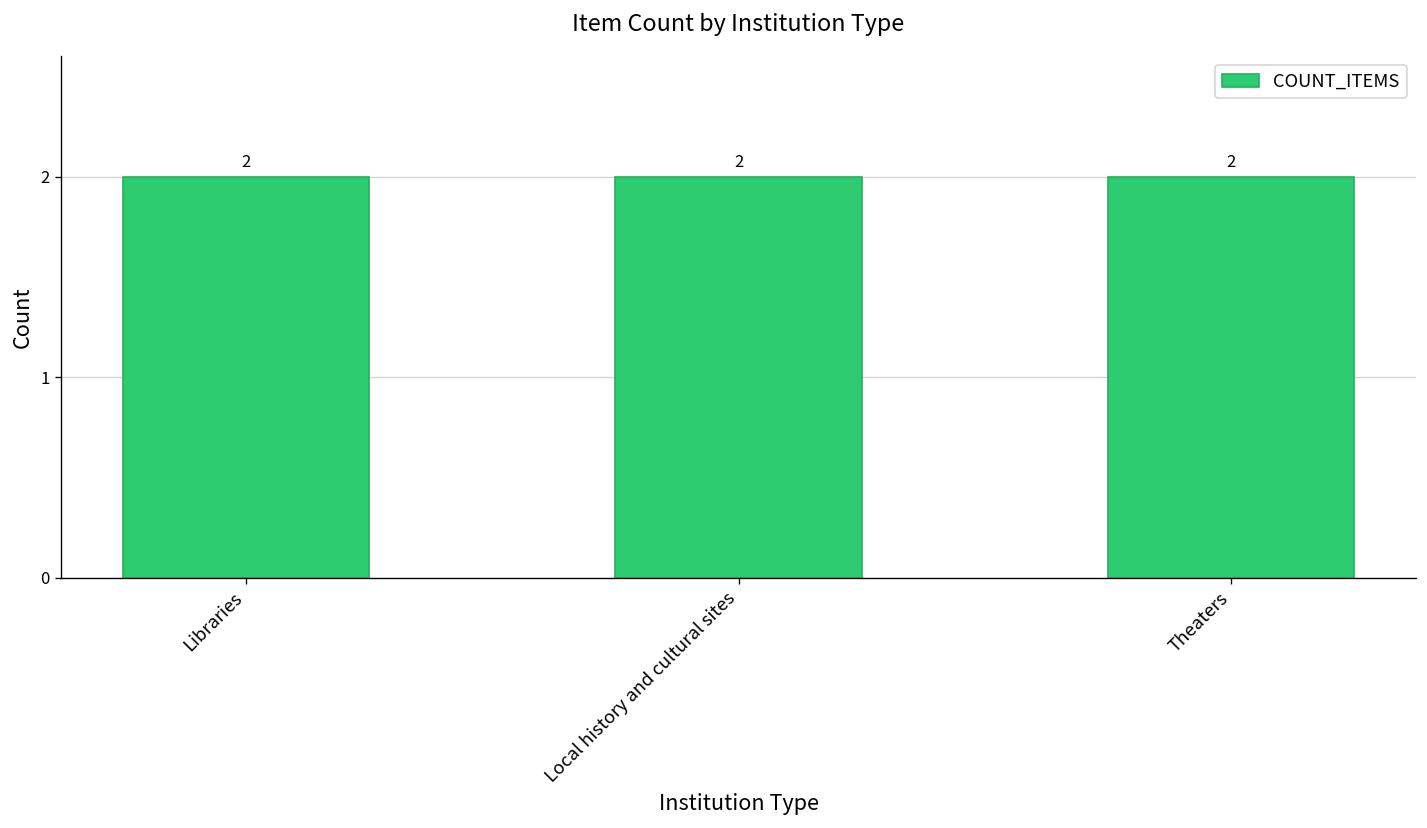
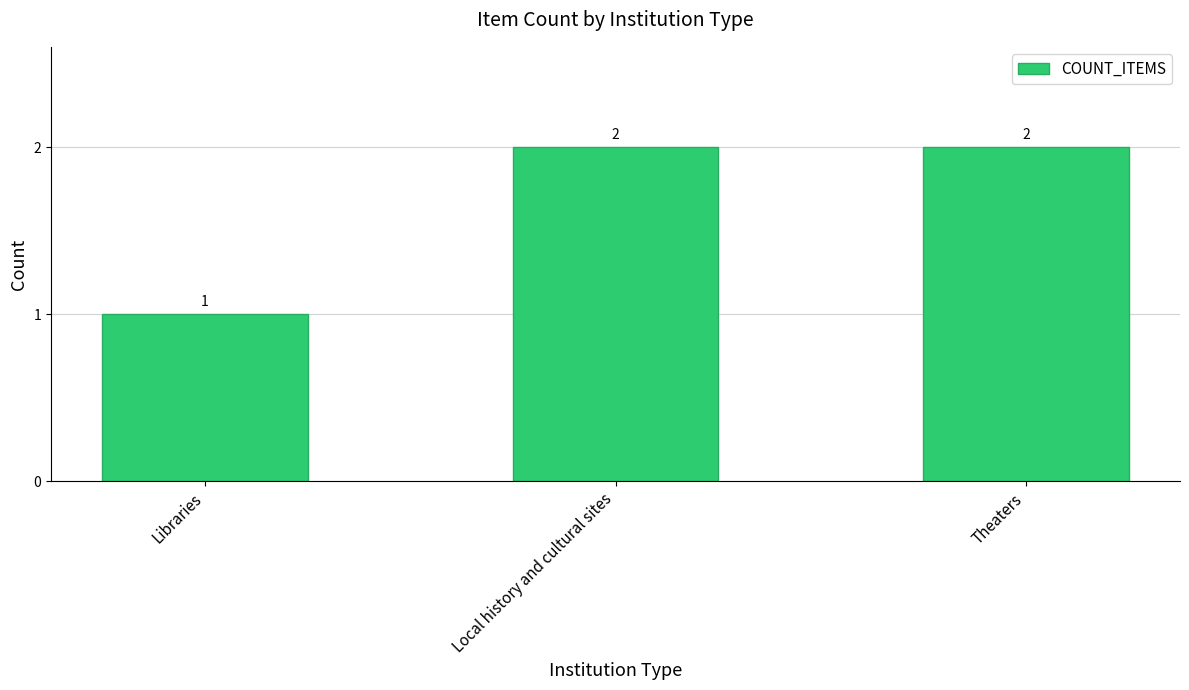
Libraries: 2 -> 1
